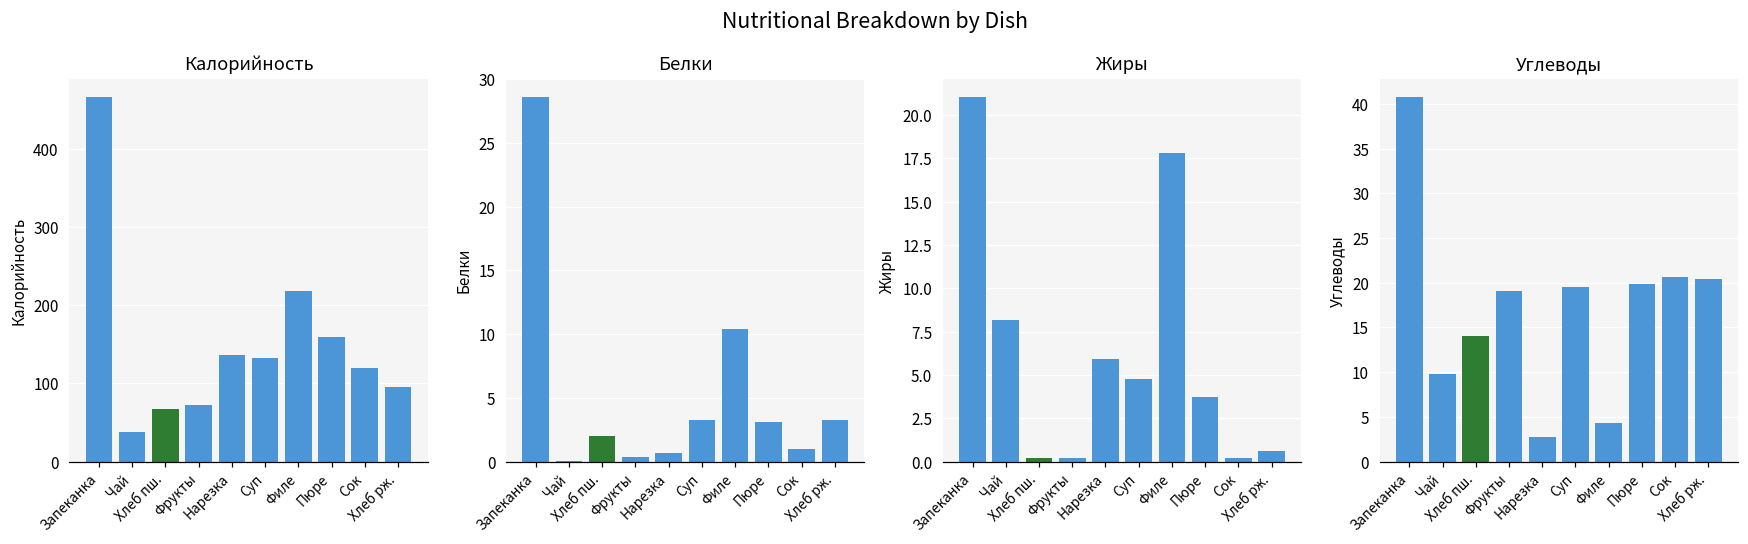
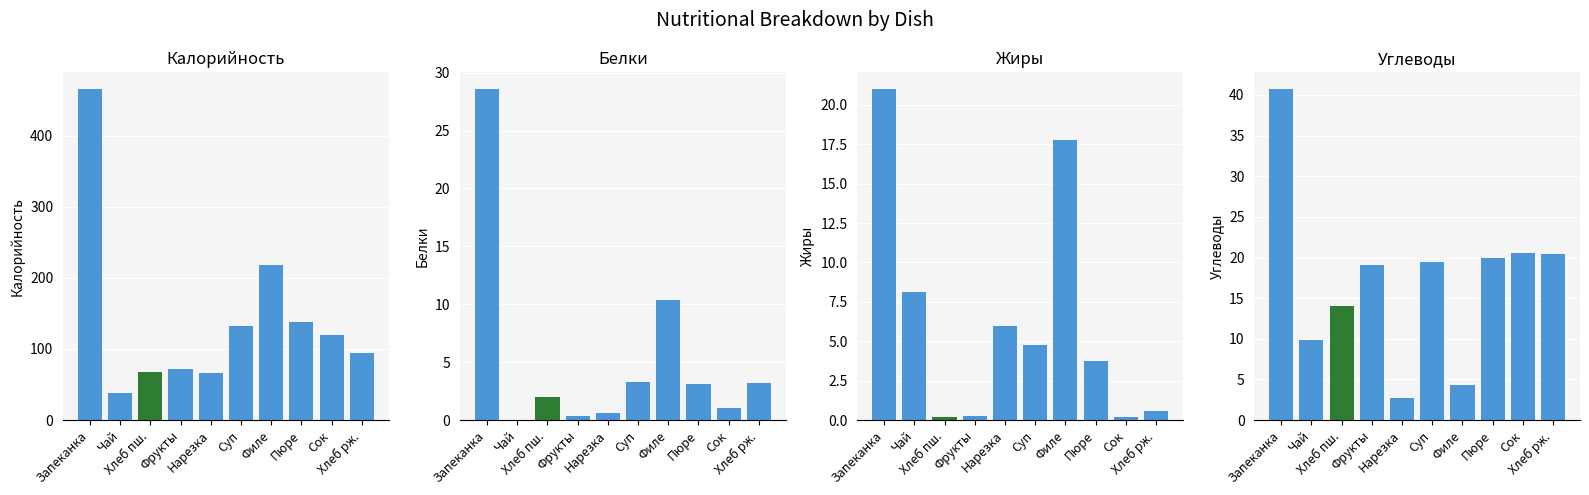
Калорийность, Нарезка: 140 -> 70
Калорийность, Пюре: 160 -> 140
